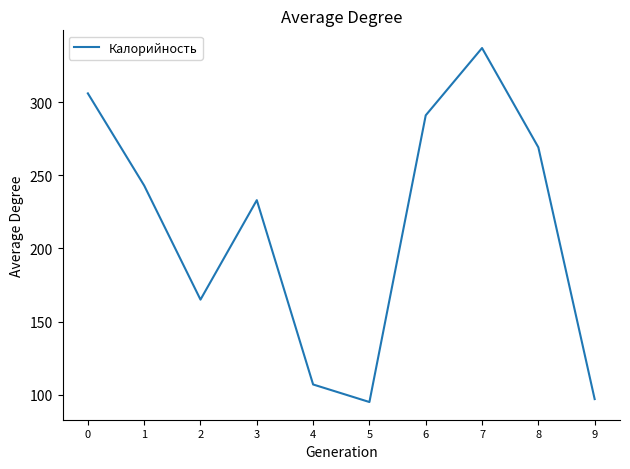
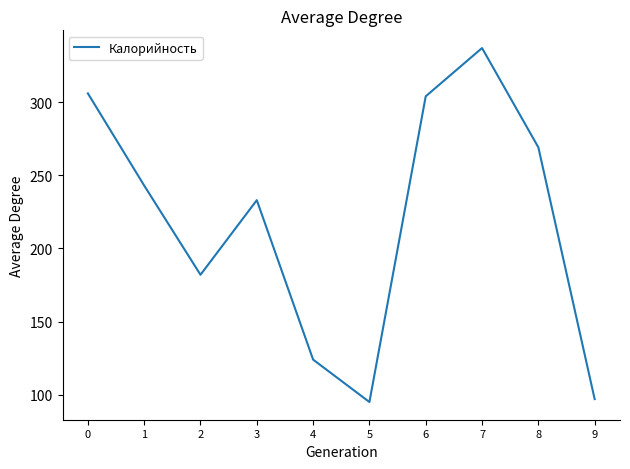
2: 165 -> 182
4: 107 -> 124
6: 291 -> 304
